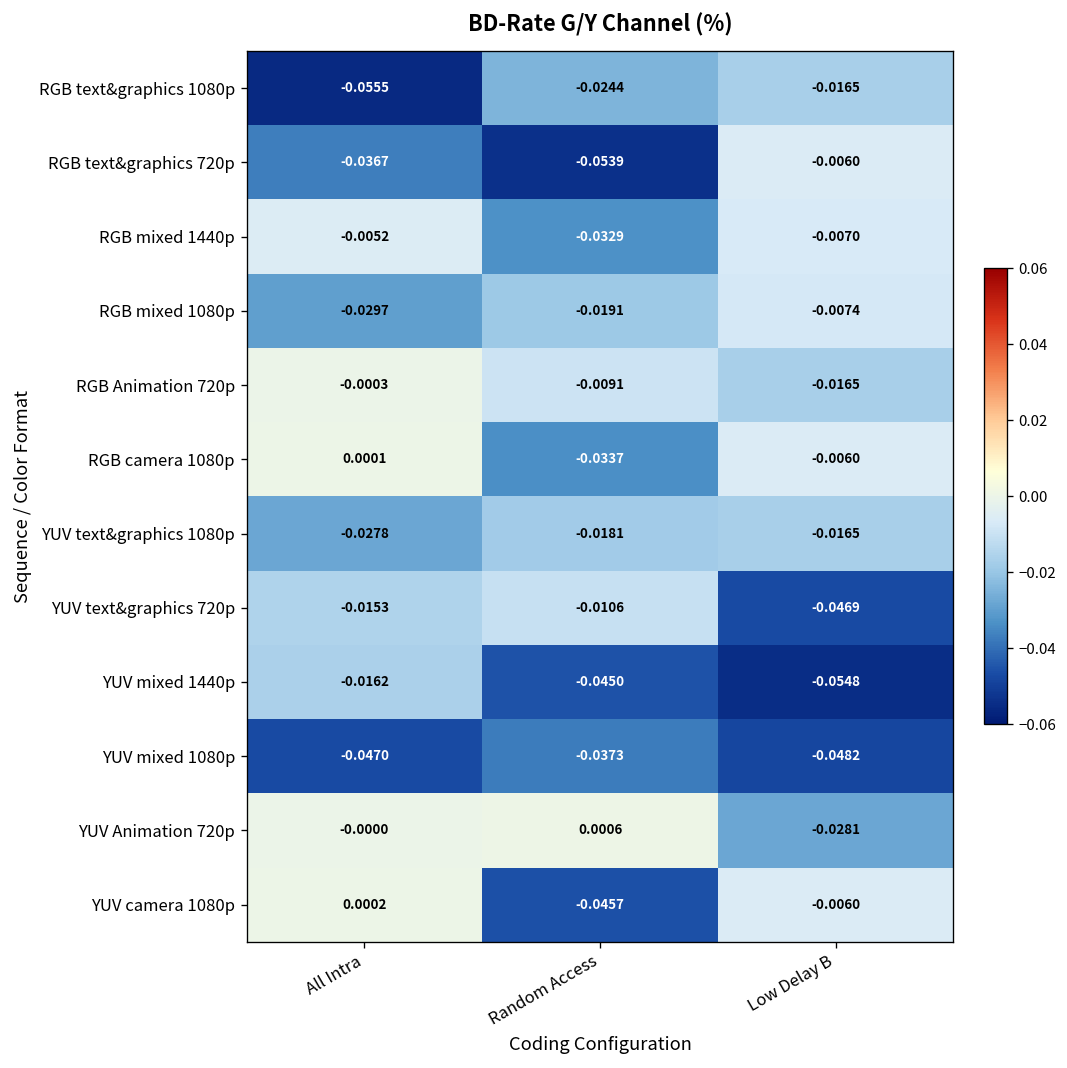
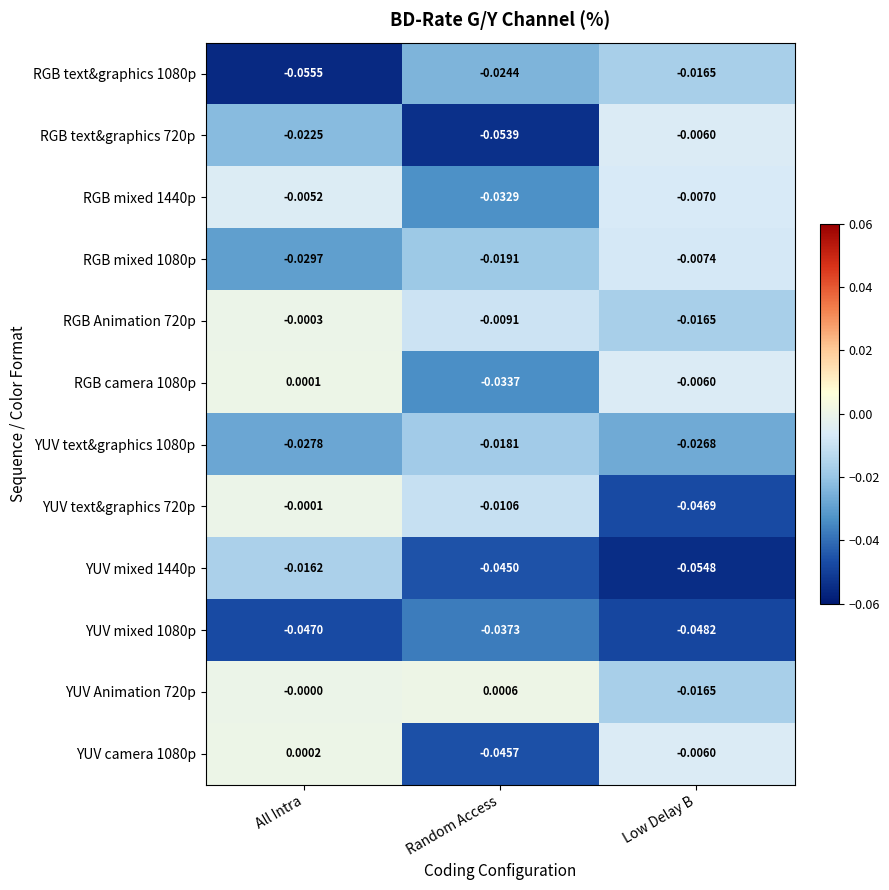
RGB text&graphics 720p, All Intra: -0.0367 -> -0.0225
YUV text&graphics 1080p, Low Delay B: -0.0165 -> -0.0268
YUV text&graphics 720p, All Intra: -0.0153 -> -0.0001
YUV Animation 720p, Low Delay B: -0.0281 -> -0.0165
